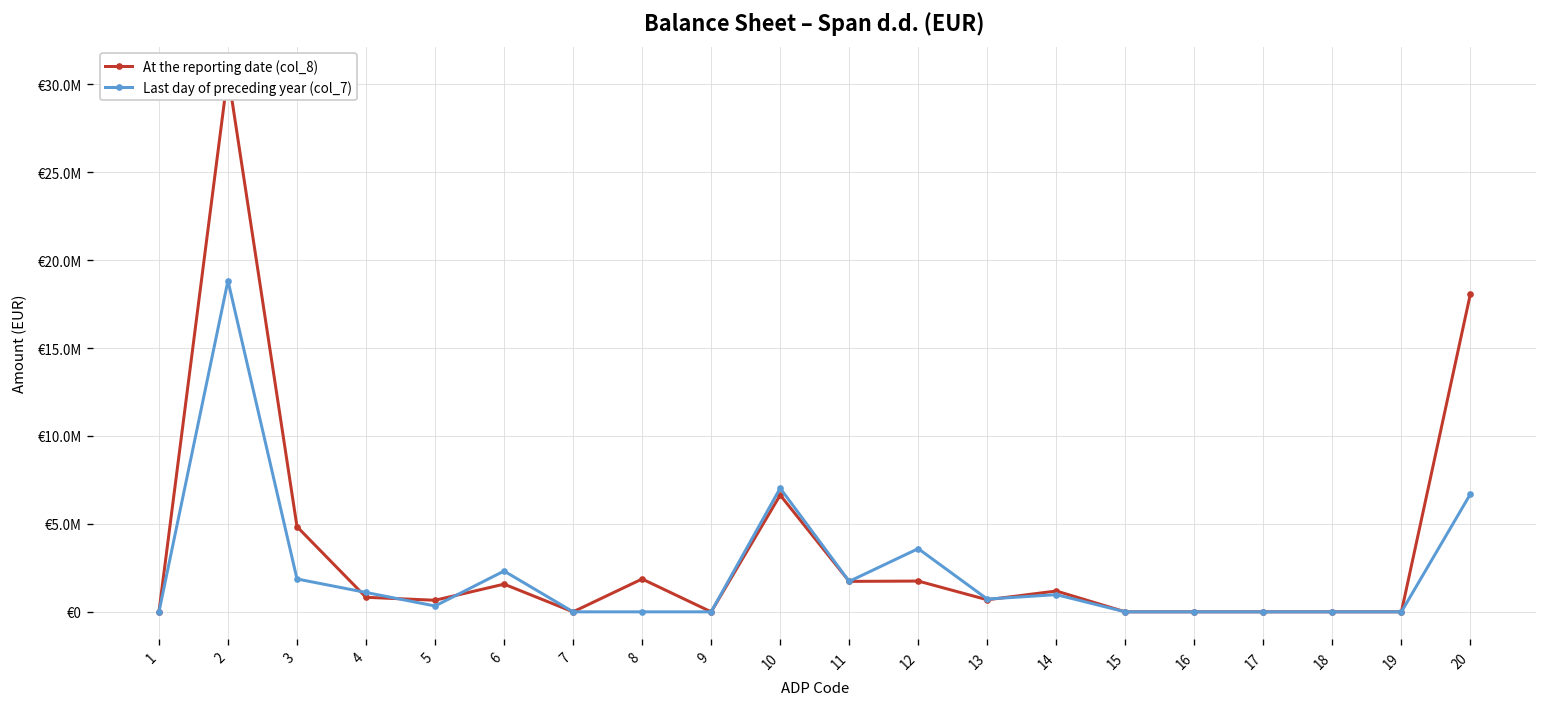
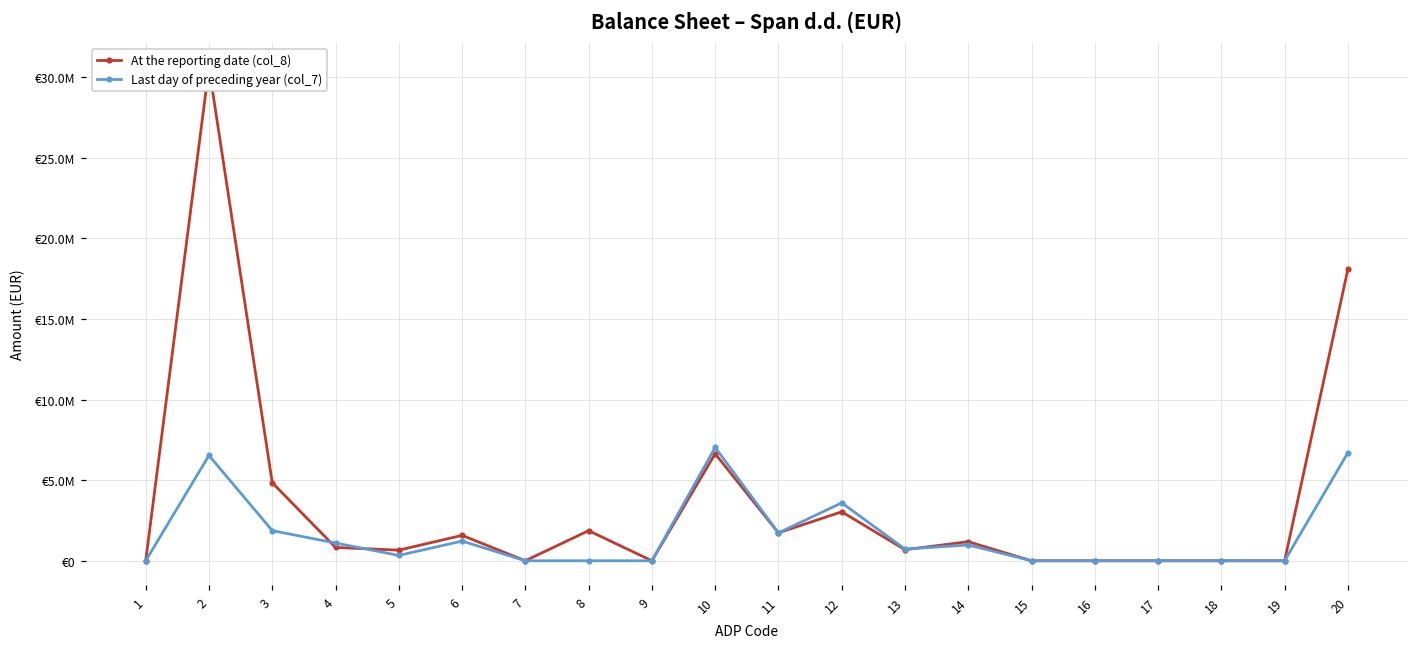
Last day of preceding year (col_7), 2: €18800000 -> €6500000
Last day of preceding year (col_7), 6: €2300000 -> €1200000
At the reporting date (col_8), 12: €1800000 -> €3000000
